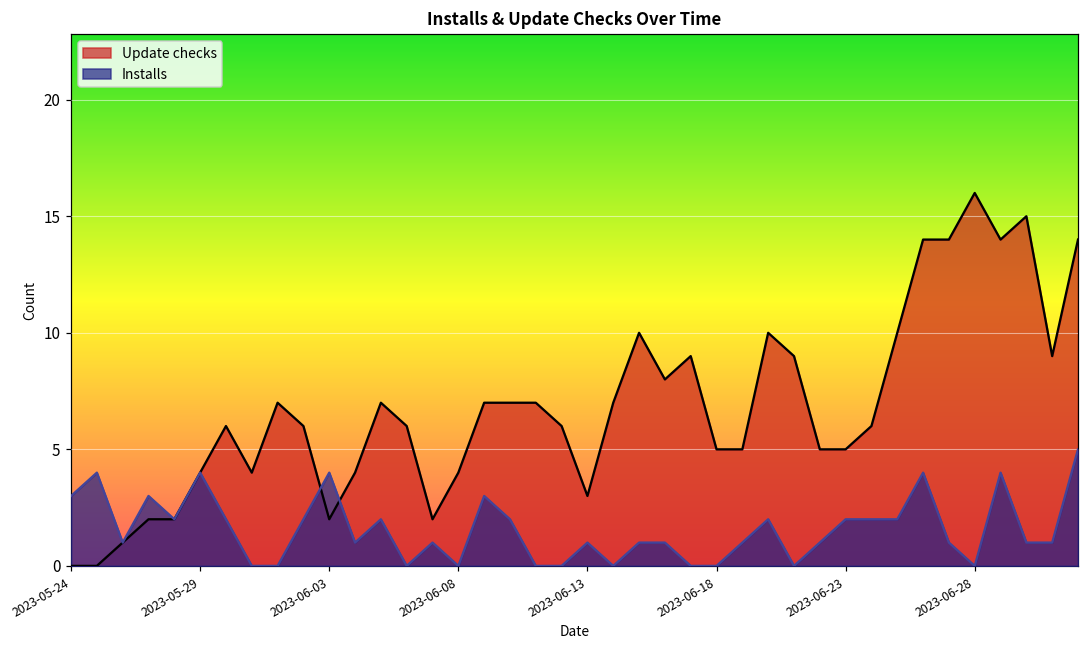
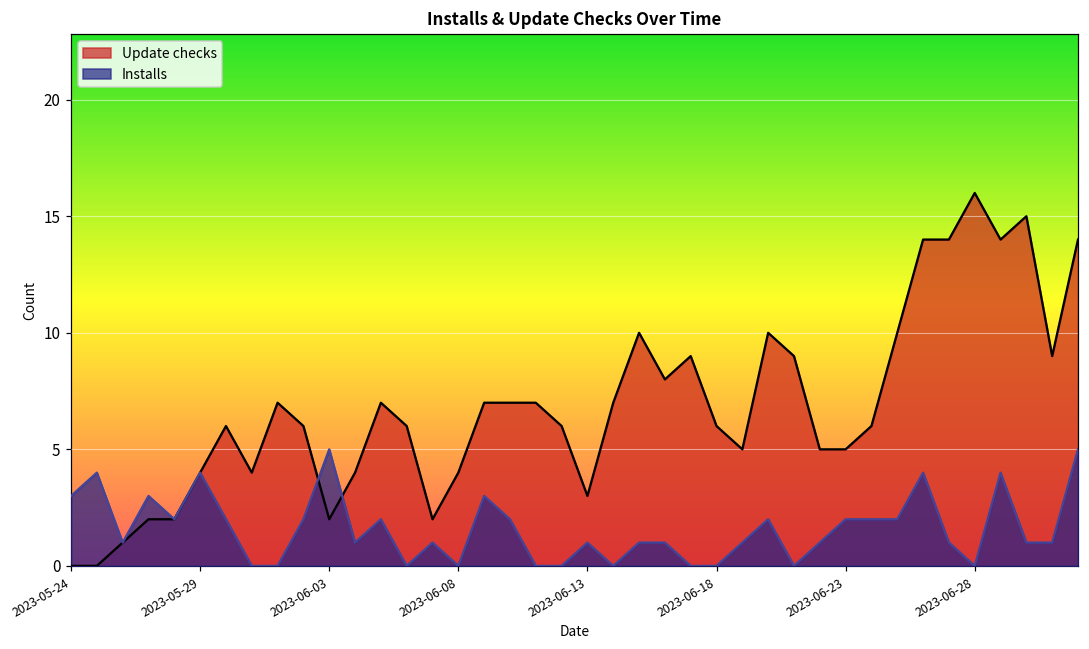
Installs, 2023-06-03: 4 -> 5
Update checks, 2023-06-18: 5 -> 6
